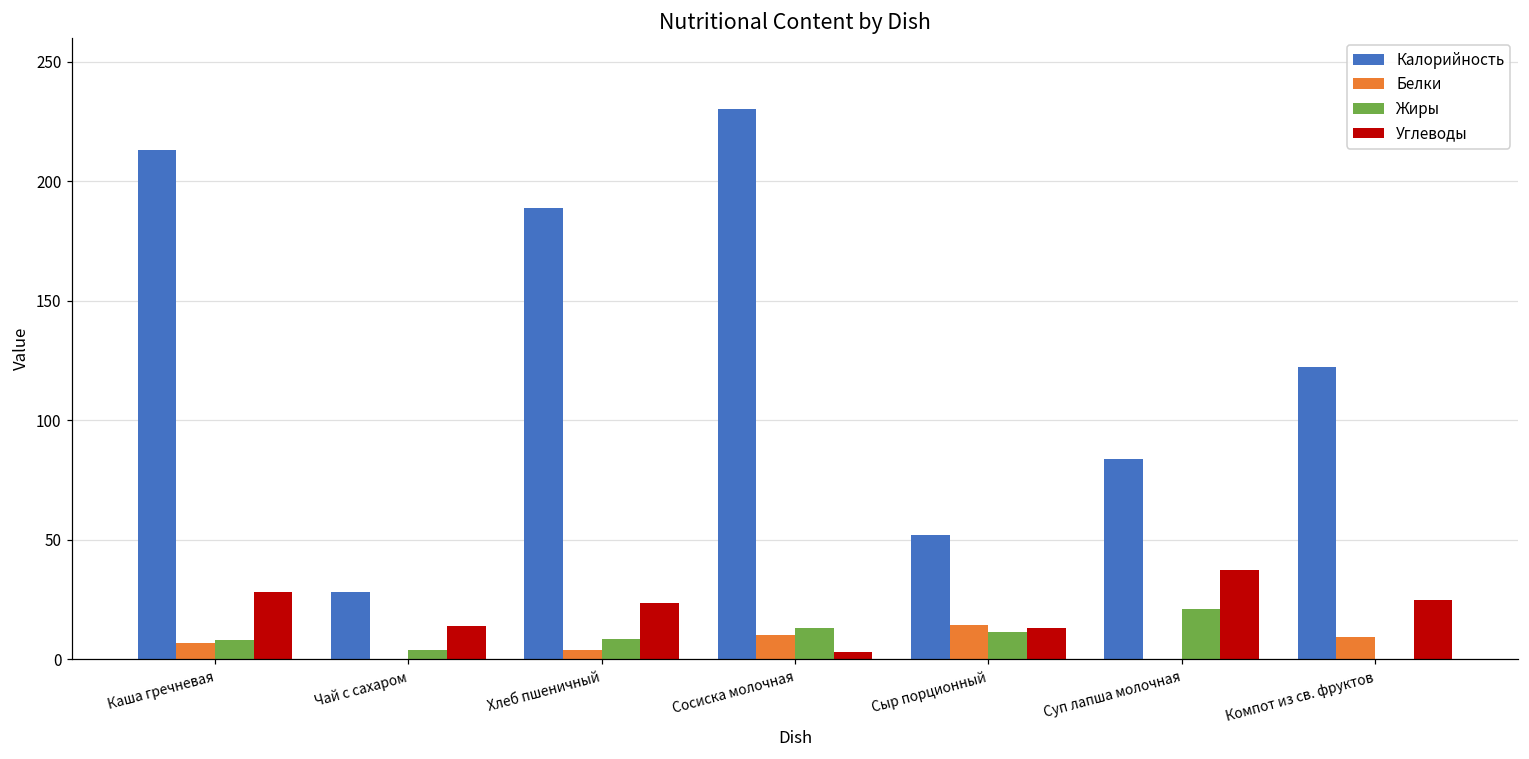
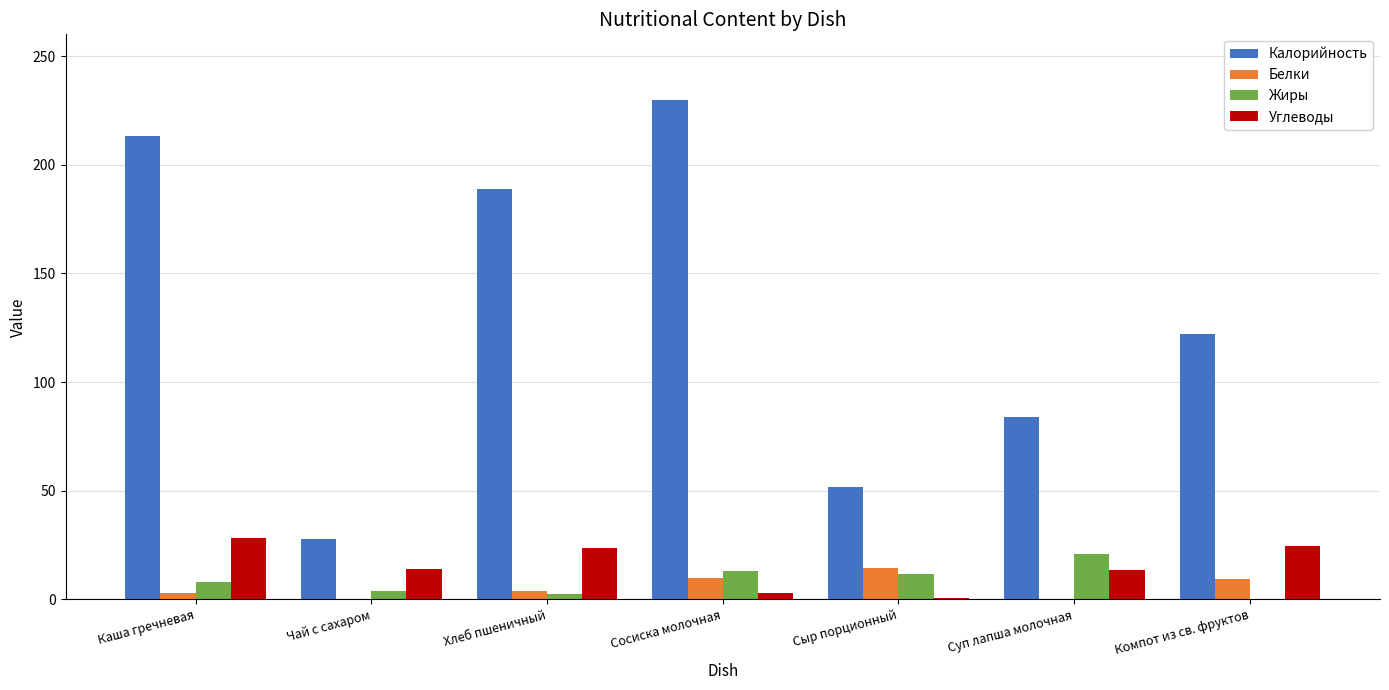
Белки, Каша гречневая: 7 -> 3
Жиры, Хлеб пшеничный: 9 -> 3
Углеводы, Сыр порционный: 13 -> 1
Углеводы, Суп лапша молочная: 37 -> 14
